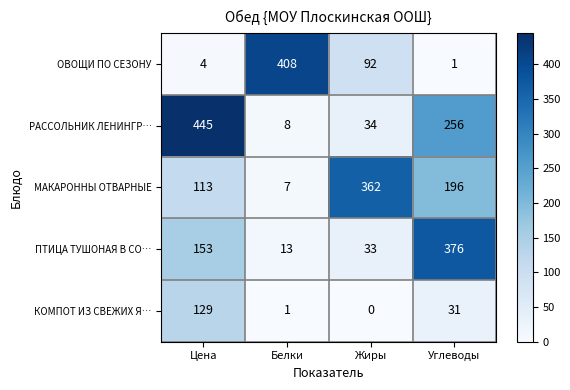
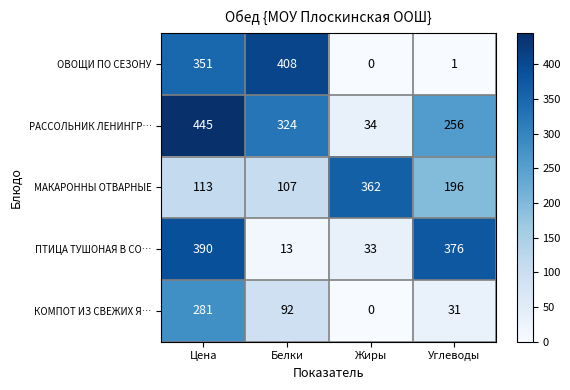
ОВОЩИ ПО СЕЗОНУ, Цена: 4 -> 351
ОВОЩИ ПО СЕЗОНУ, Жиры: 92 -> 0
РАССОЛЬНИК ЛЕНИНГР…, Белки: 8 -> 324
МАКАРОННЫ ОТВАРНЫЕ, Белки: 7 -> 107
ПТИЦА ТУШОНАЯ В СО…, Цена: 153 -> 390
КОМПОТ ИЗ СВЕЖИХ Я…, Цена: 129 -> 281
КОМПОТ ИЗ СВЕЖИХ Я…, Белки: 1 -> 92
